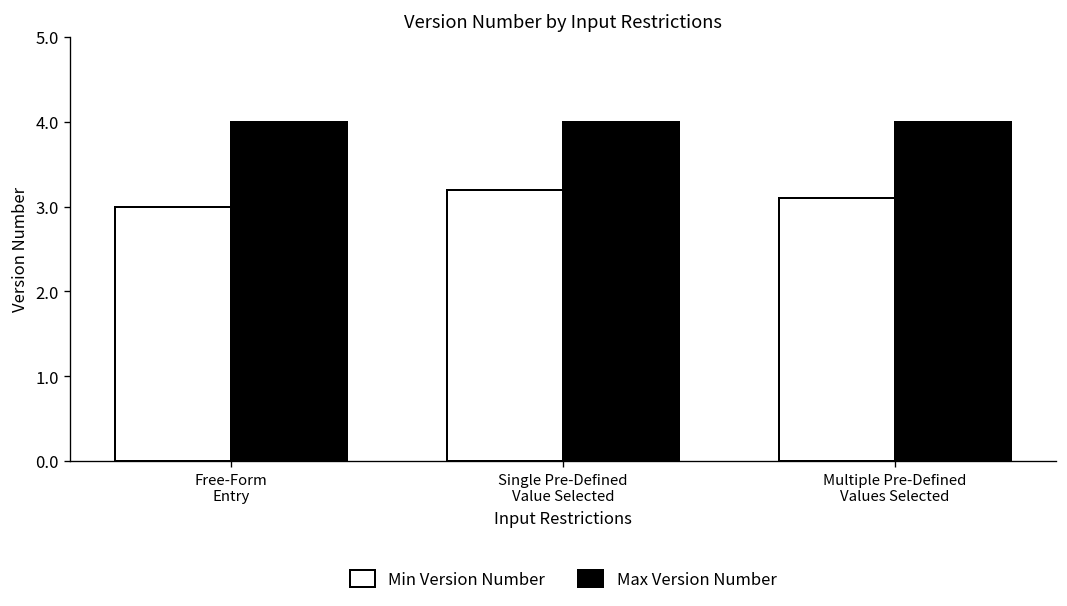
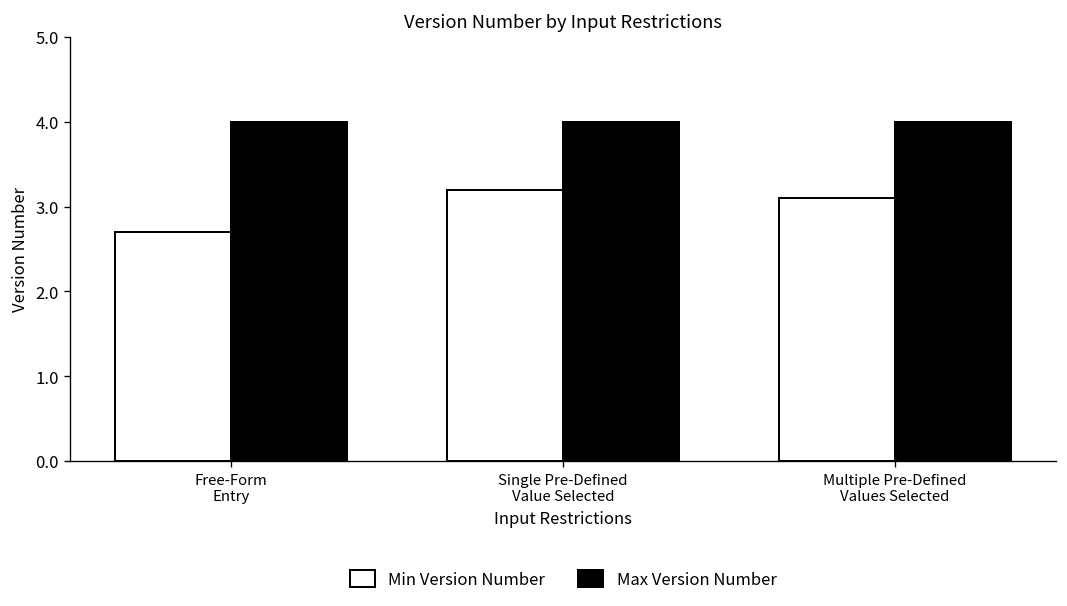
Min Version Number, Free-Form Entry: 3.0 -> 2.7
